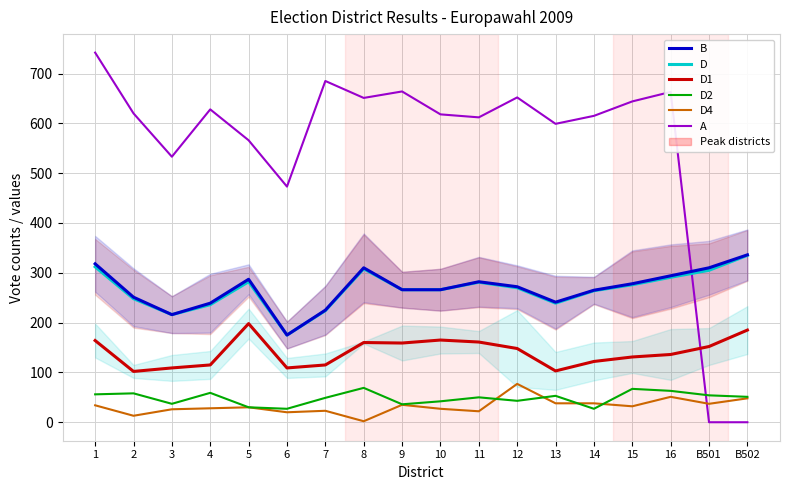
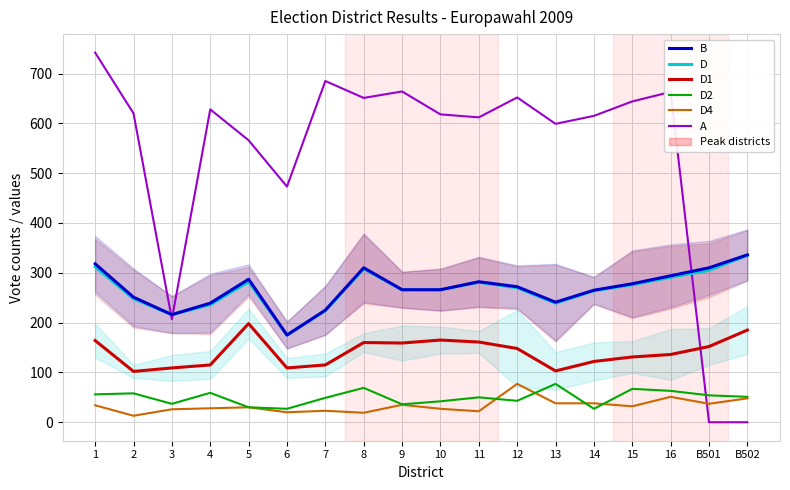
A, 3: 530 -> 210
D4, 8: 0 -> 20
D2, 13: 50 -> 80
